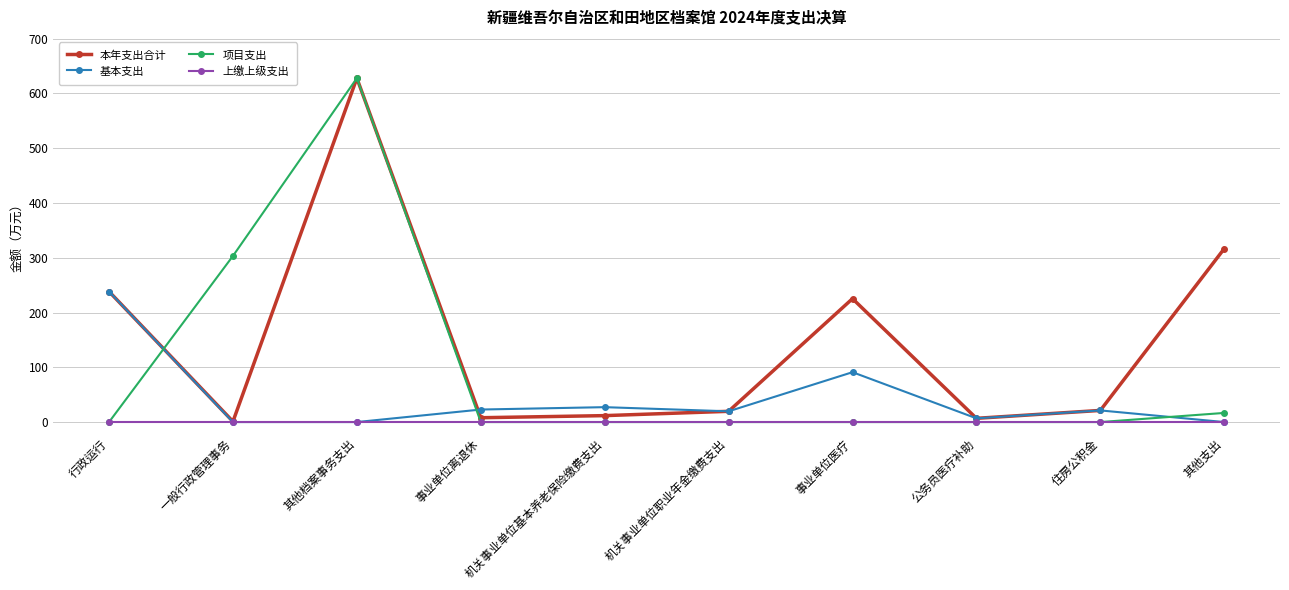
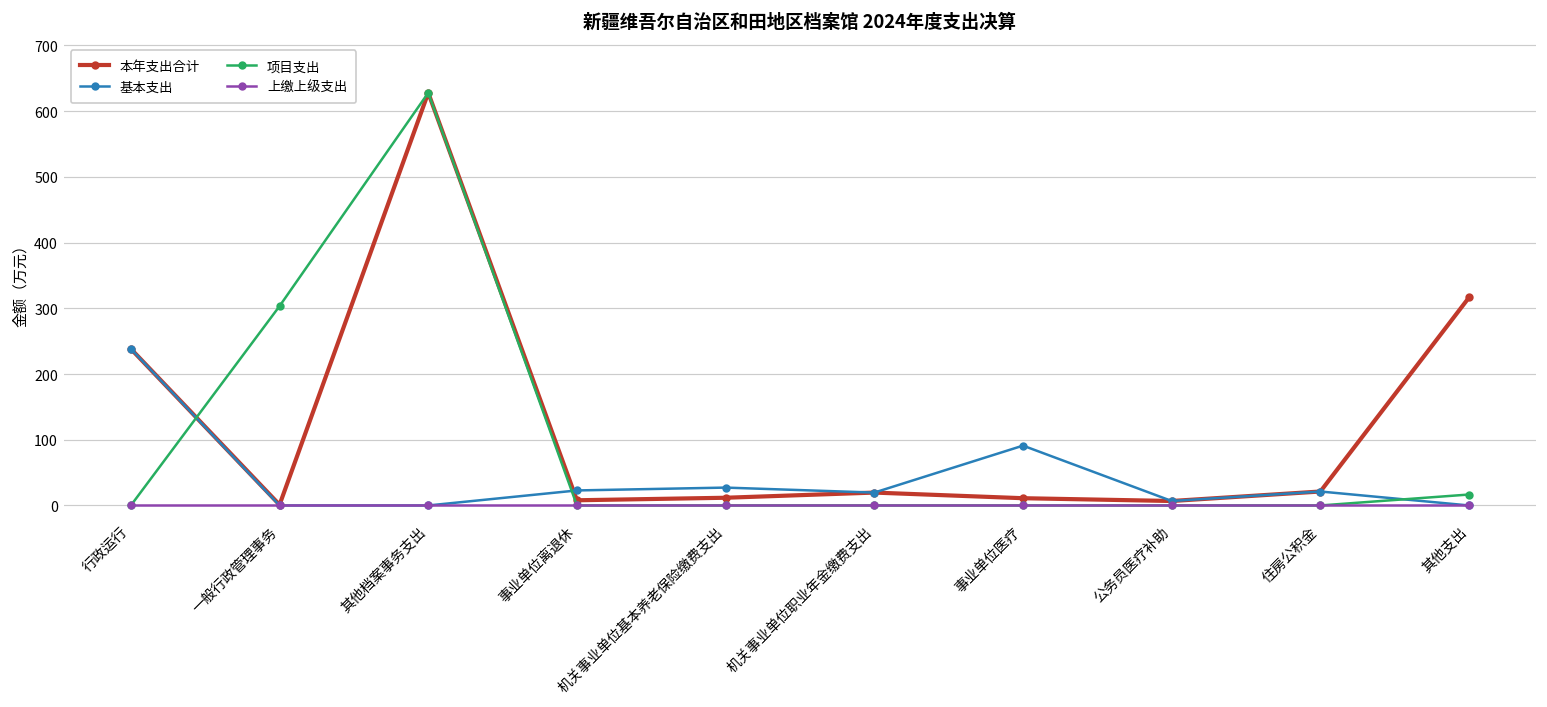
本年支出合计, 事业单位医疗: 230 -> 10
